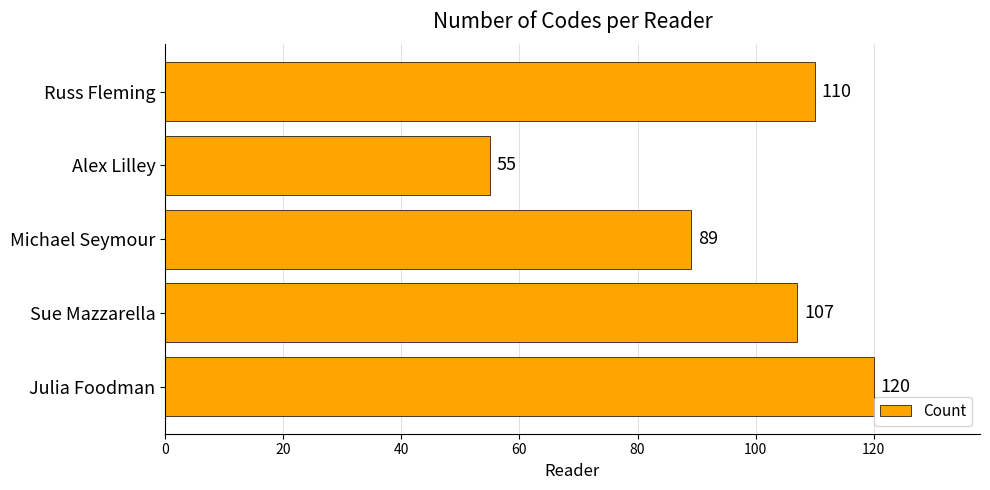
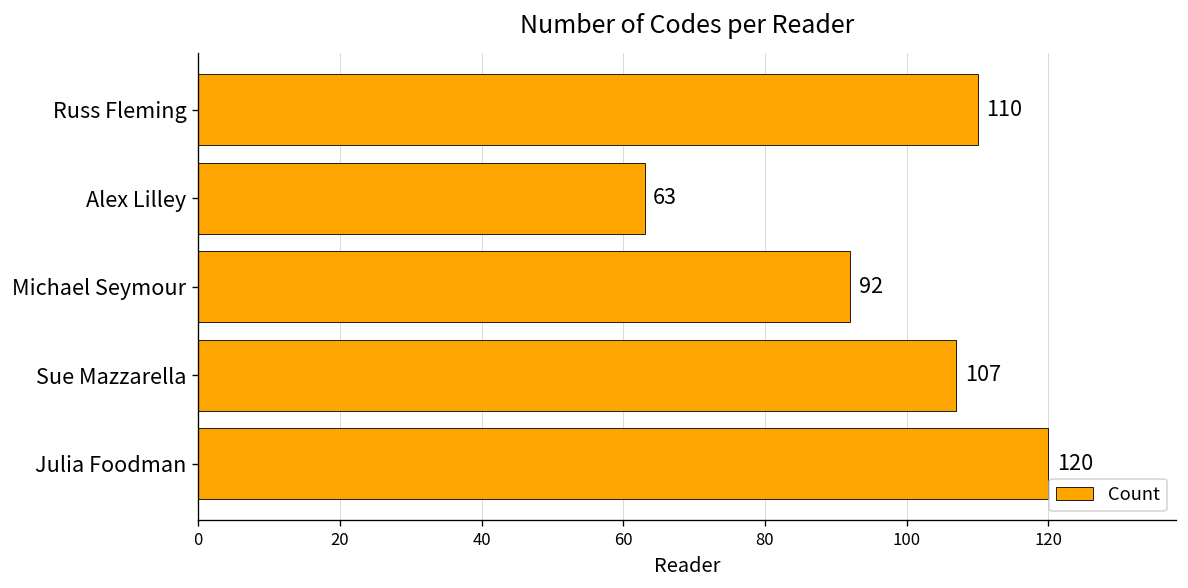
Alex Lilley: 55 -> 63
Michael Seymour: 89 -> 92
